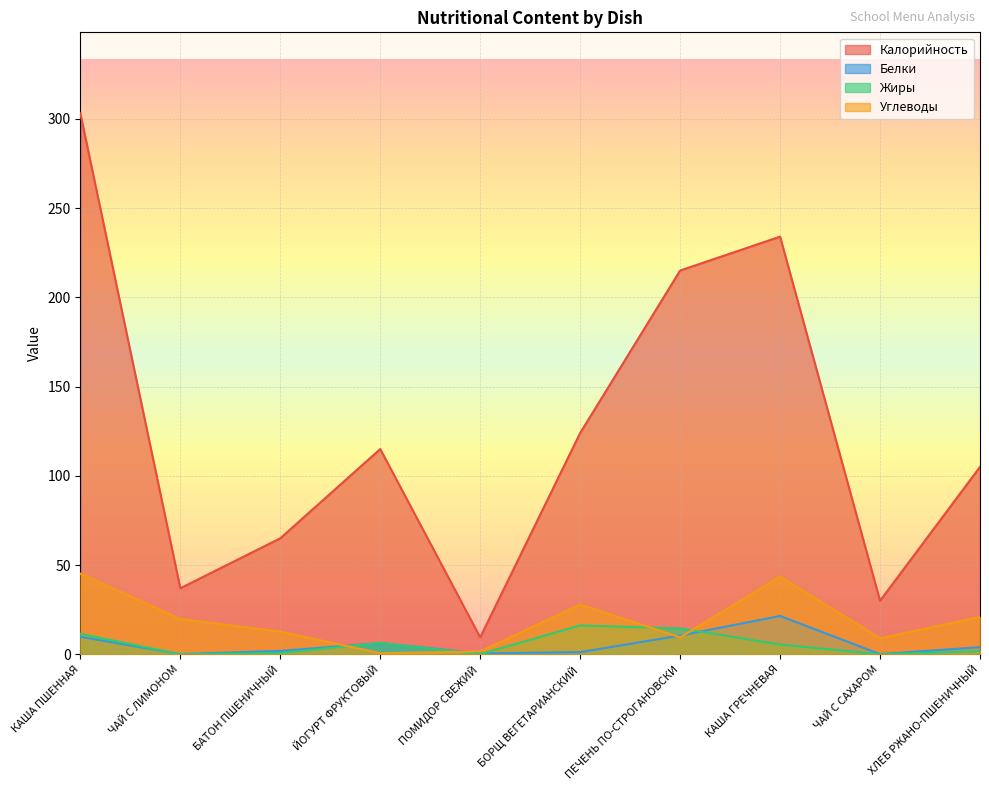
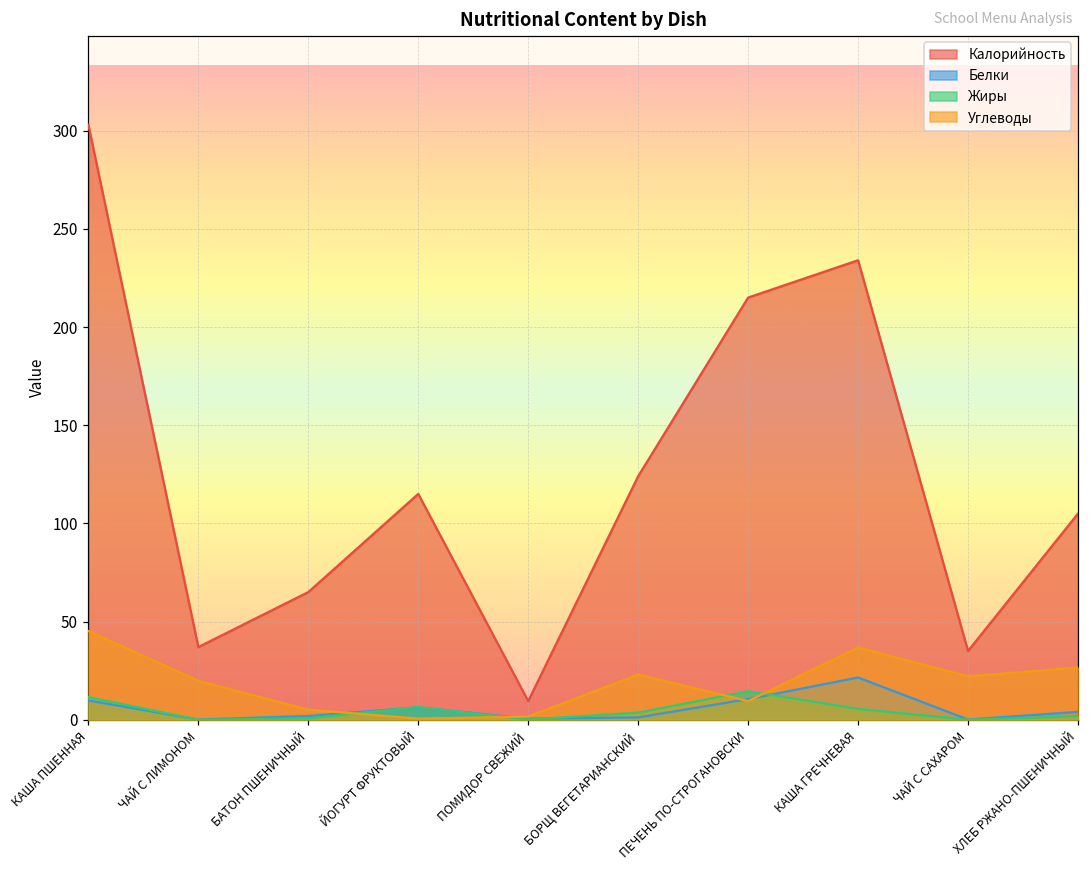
Углеводы, БАТОН ПШЕНИЧНЫЙ: 13 -> 5
Жиры, БОРЩ ВЕГЕТАРИАНСКИЙ: 16 -> 4
Углеводы, БОРЩ ВЕГЕТАРИАНСКИЙ: 28 -> 23
Углеводы, КАША ГРЕЧНЕВАЯ: 44 -> 37
Калорийность, ЧАЙ С САХАРОМ: 30 -> 35
Углеводы, ЧАЙ С САХАРОМ: 9 -> 22
Углеводы, ХЛЕБ РЖАНО-ПШЕНИЧНЫЙ: 21 -> 27
